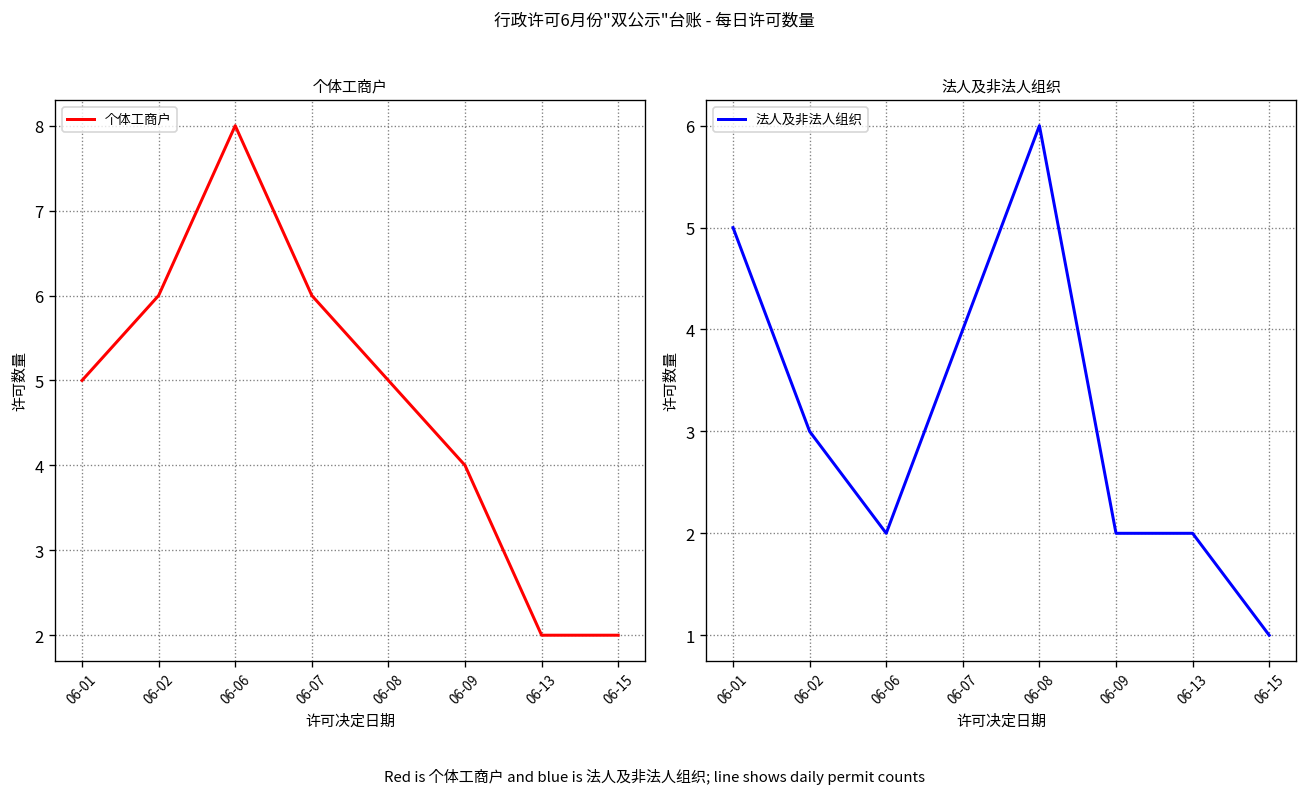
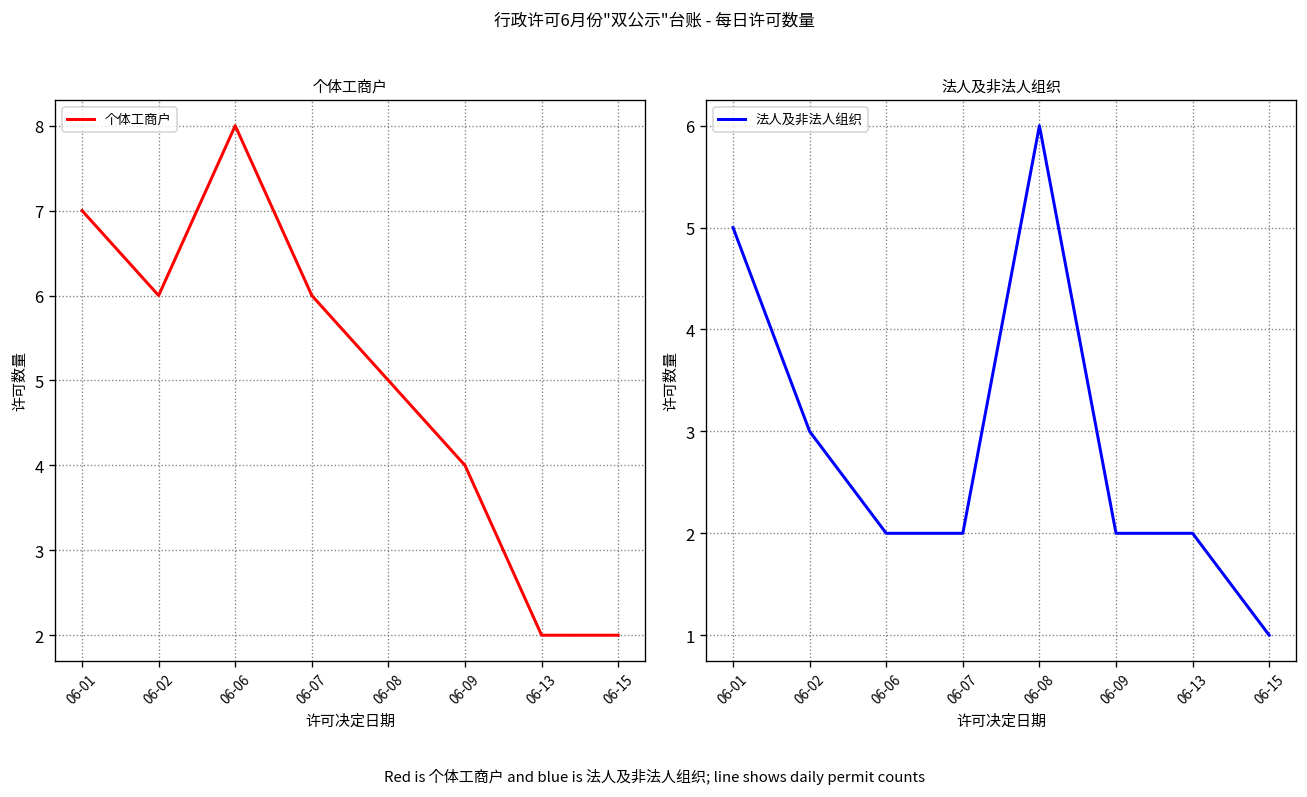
个体工商户, 06-01: 5 -> 7
法人及非法人组织, 06-07: 4 -> 2
